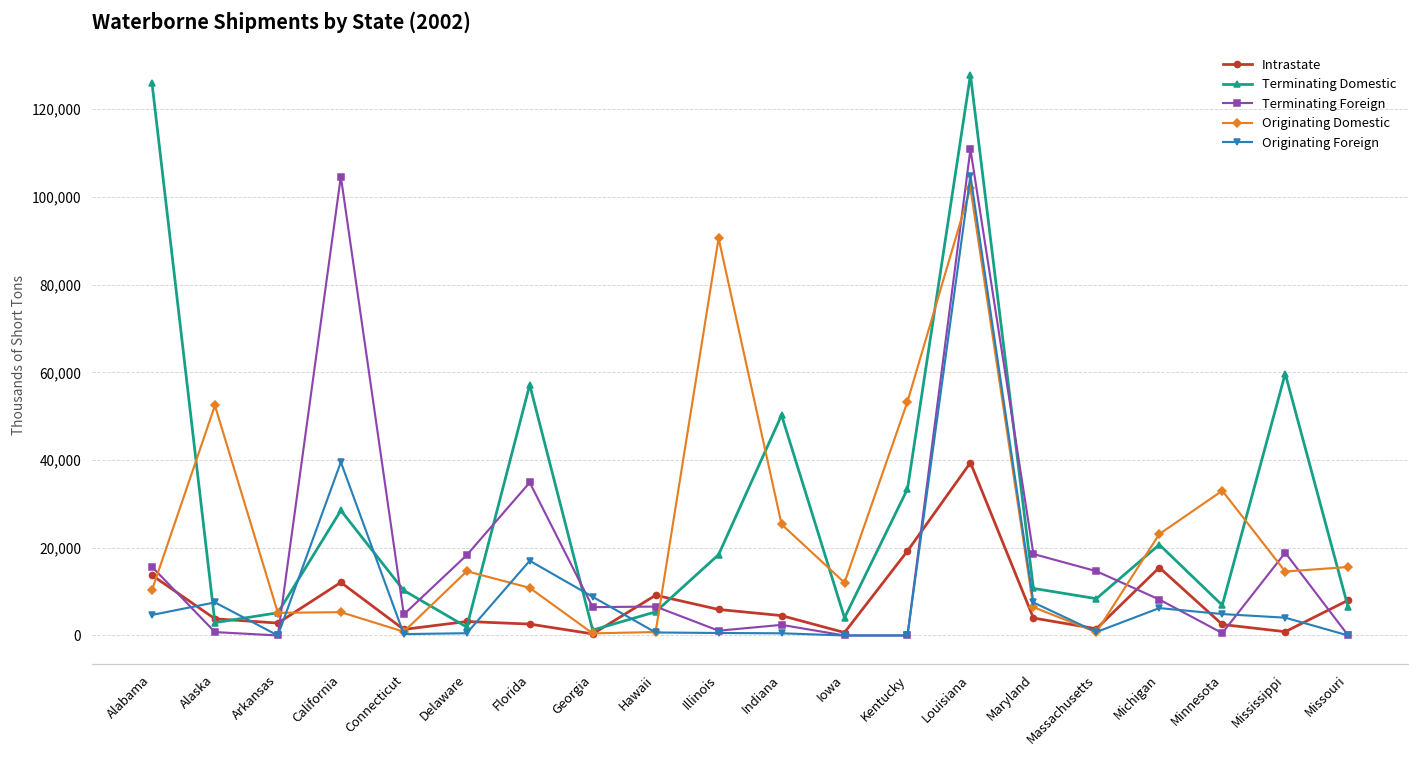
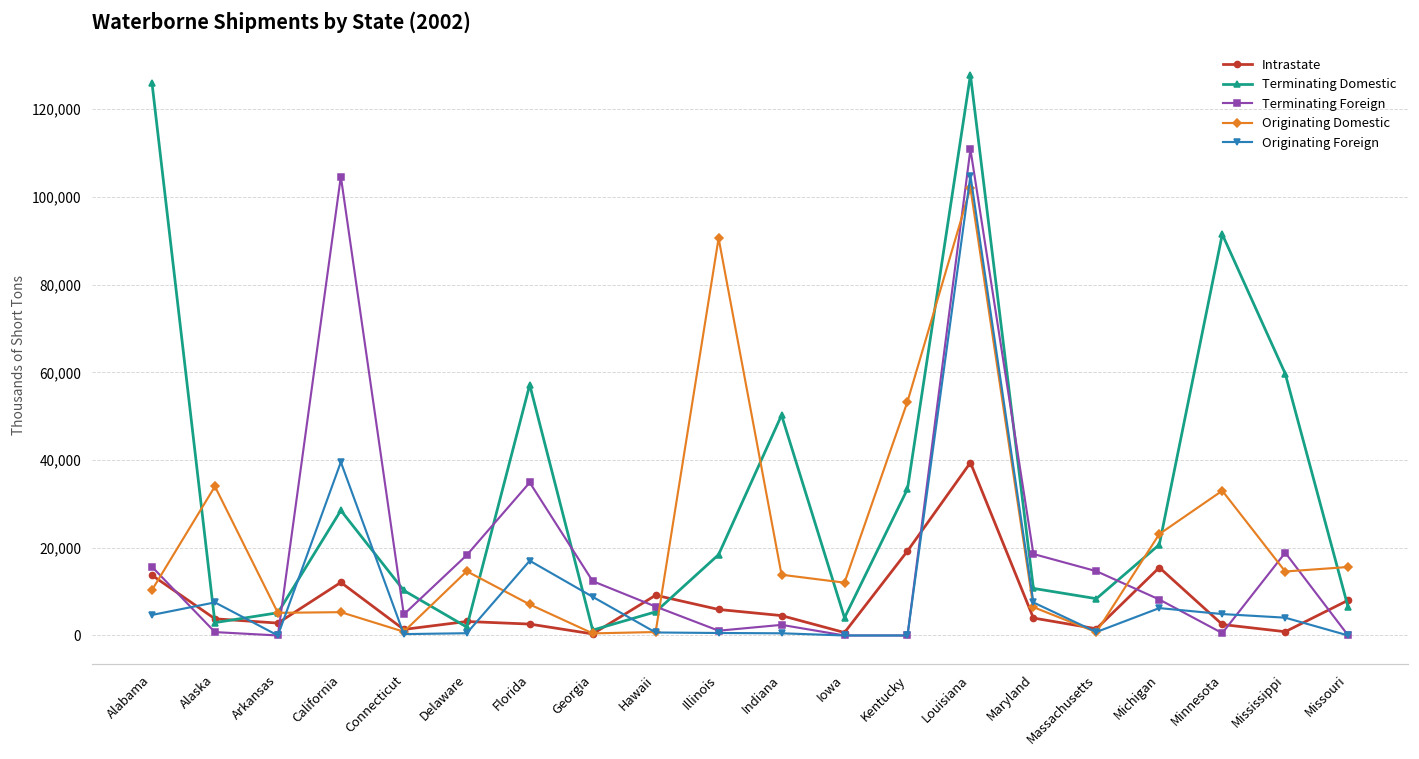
Originating Domestic, Alaska: 52,000 -> 34,000
Originating Domestic, Florida: 11,000 -> 7,000
Terminating Foreign, Georgia: 6,000 -> 12,000
Originating Domestic, Indiana: 25,000 -> 14,000
Terminating Domestic, Minnesota: 7,000 -> 91,000
